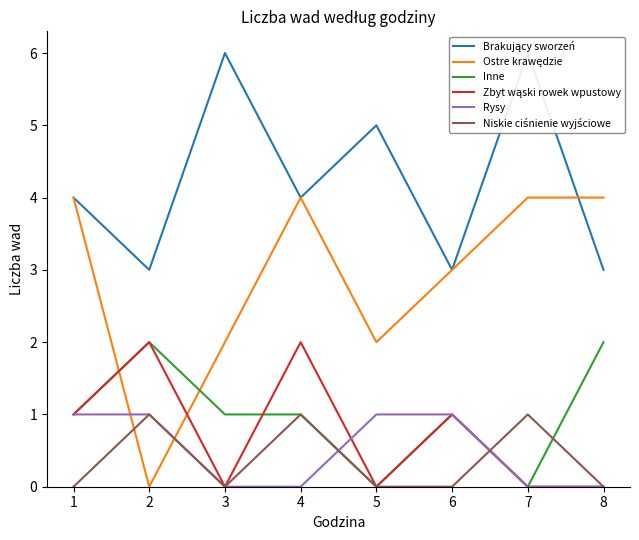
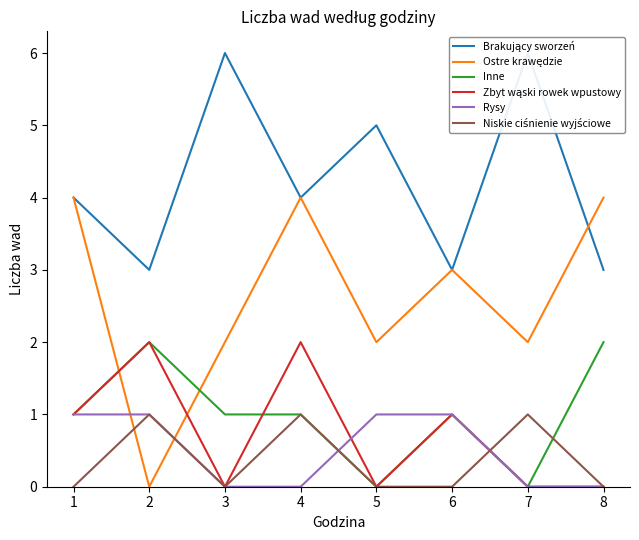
Ostre krawędzie, 7: 4 -> 2
